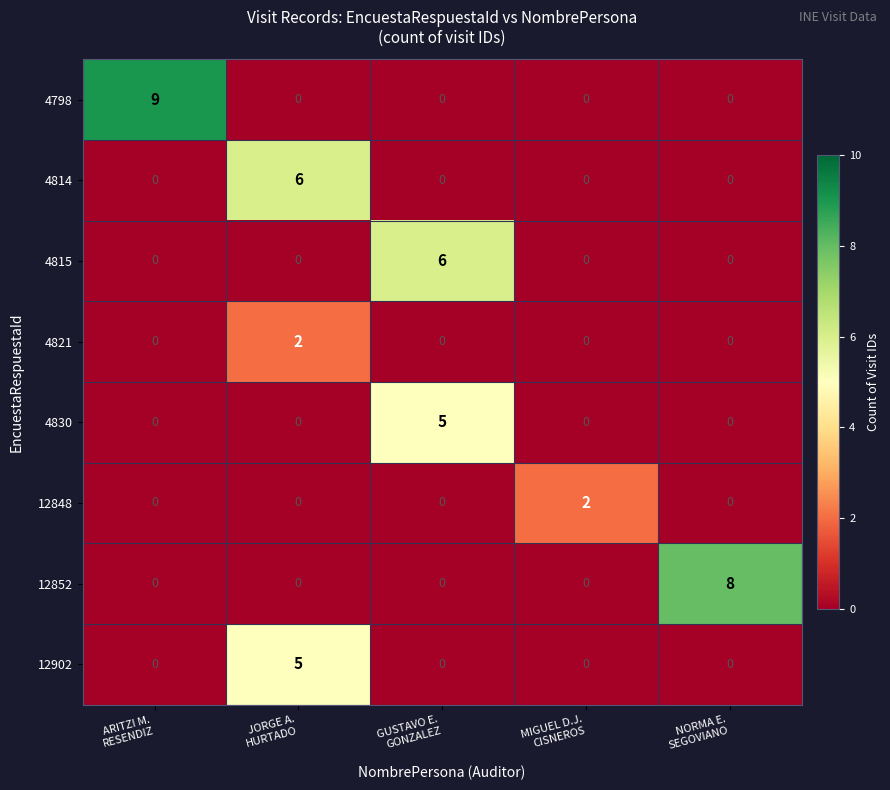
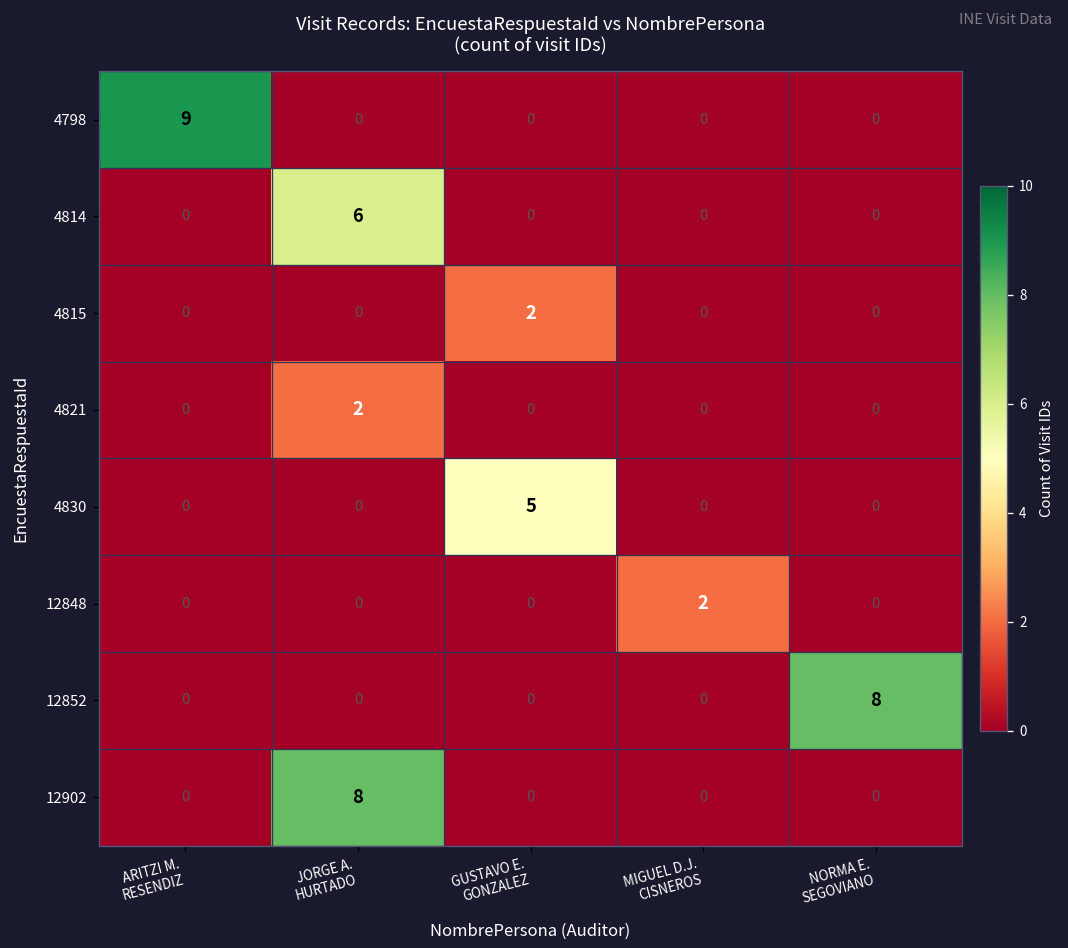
4815, GUSTAVO E. GONZALEZ: 6 -> 2
12902, JORGE A. HURTADO: 5 -> 8
